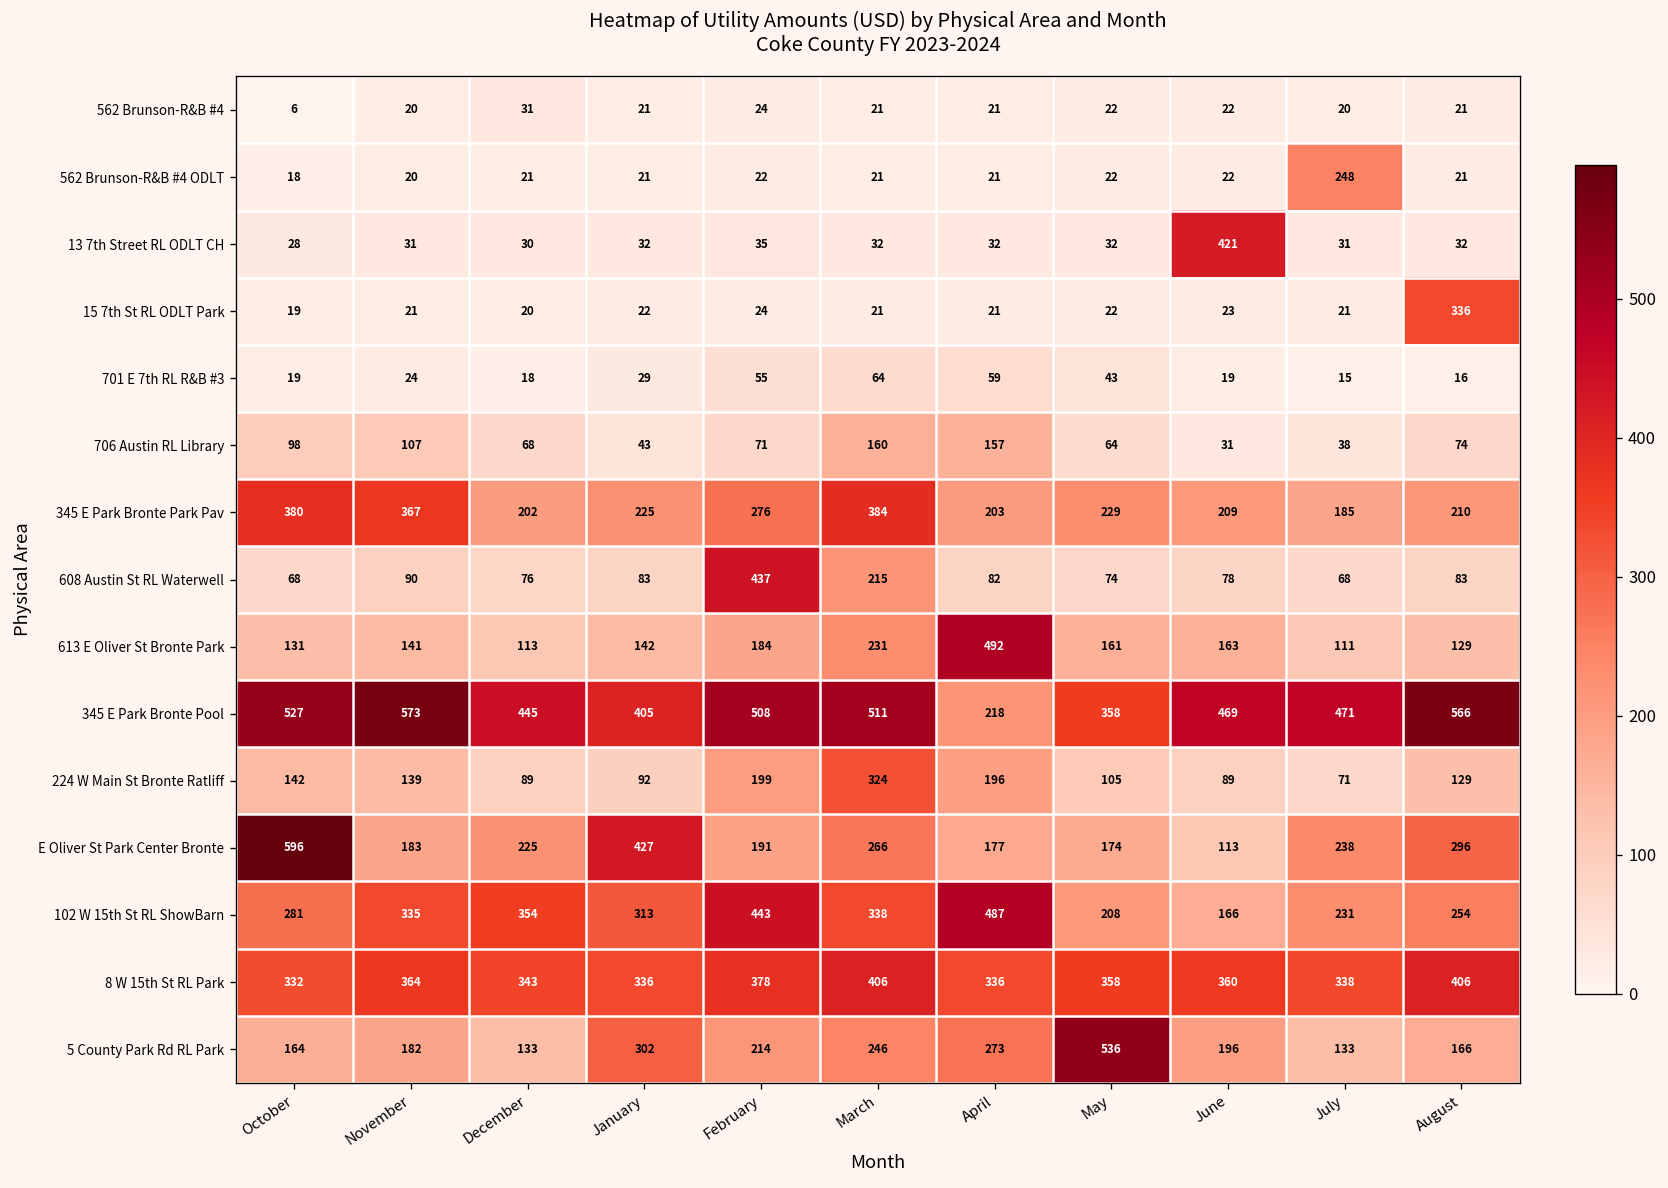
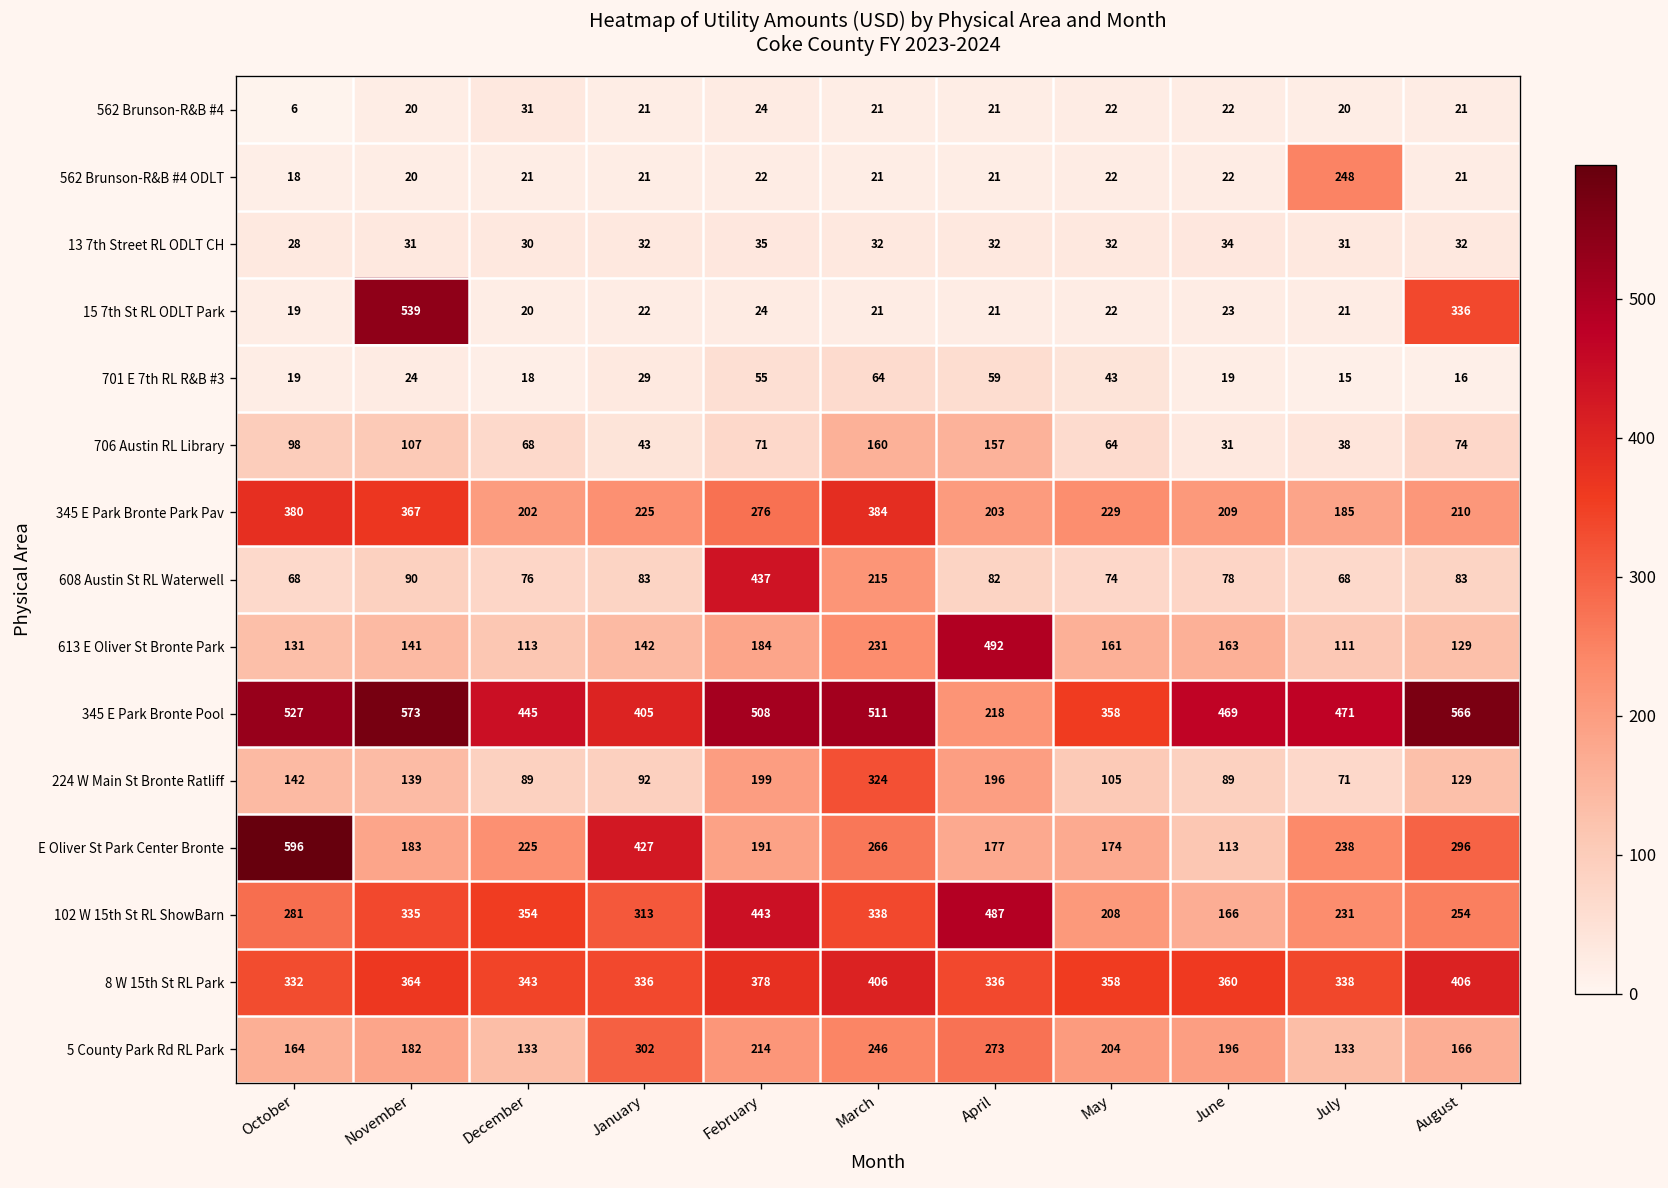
13 7th Street RL ODLT CH, June: 421 -> 34
15 7th St RL ODLT Park, November: 21 -> 539
5 County Park Rd RL Park, May: 536 -> 204
